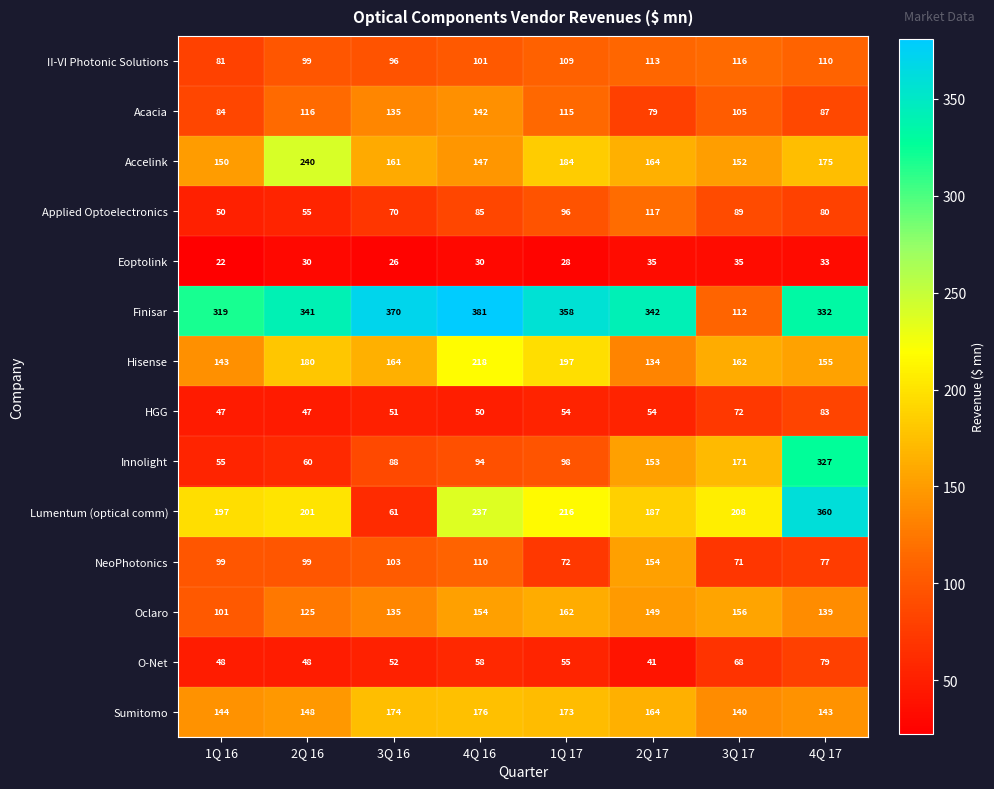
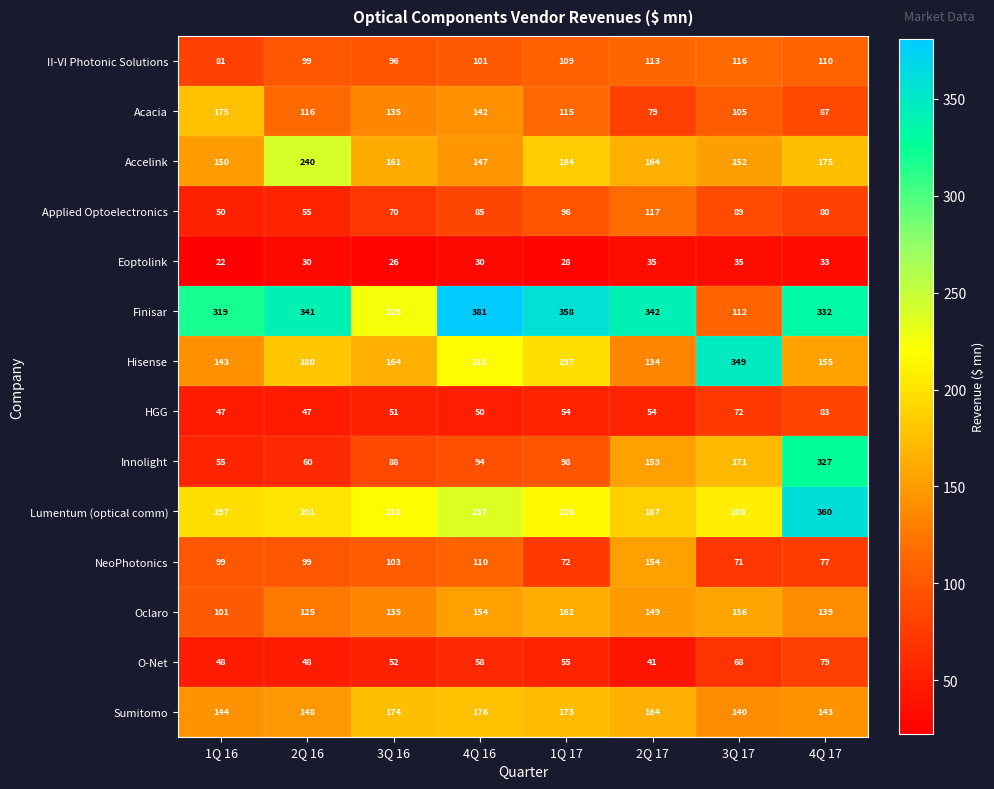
Acacia, 1Q 16: 84 -> 175
Finisar, 3Q 16: 370 -> 225
Hisense, 3Q 17: 162 -> 349
Lumentum (optical comm), 3Q 16: 61 -> 218
